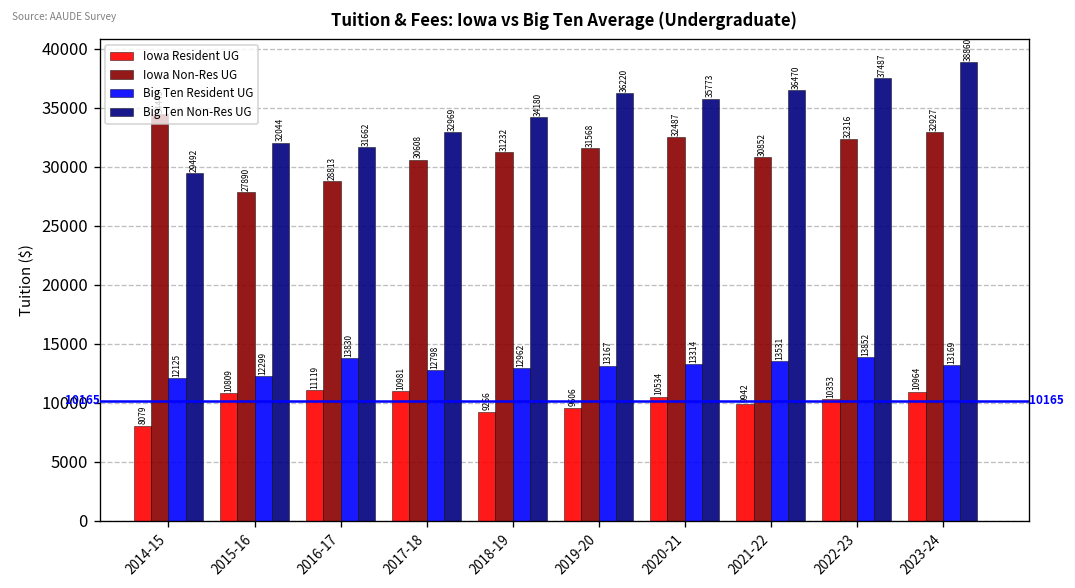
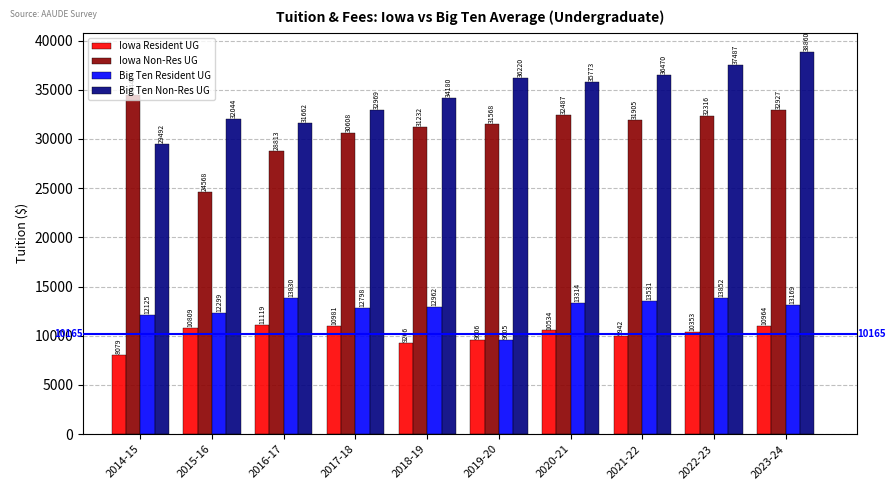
Iowa Non-Res UG, 2015-16: 27890 -> 24568
Big Ten Resident UG, 2019-20: 13167 -> 9605
Iowa Non-Res UG, 2021-22: 30852 -> 31905
